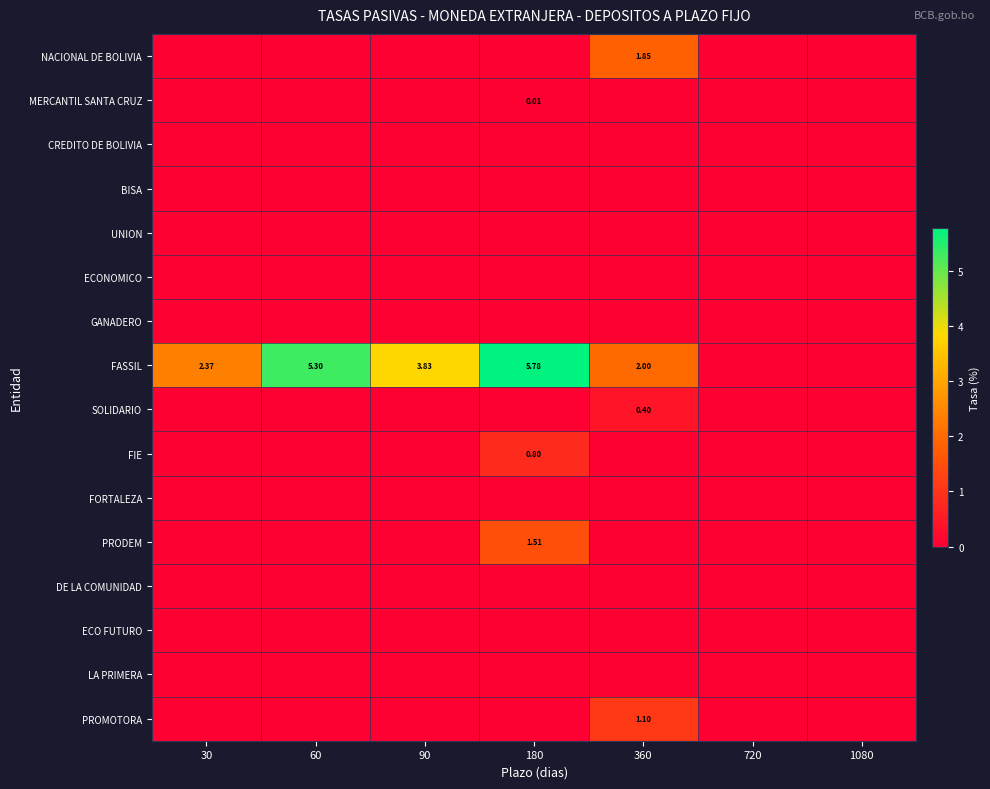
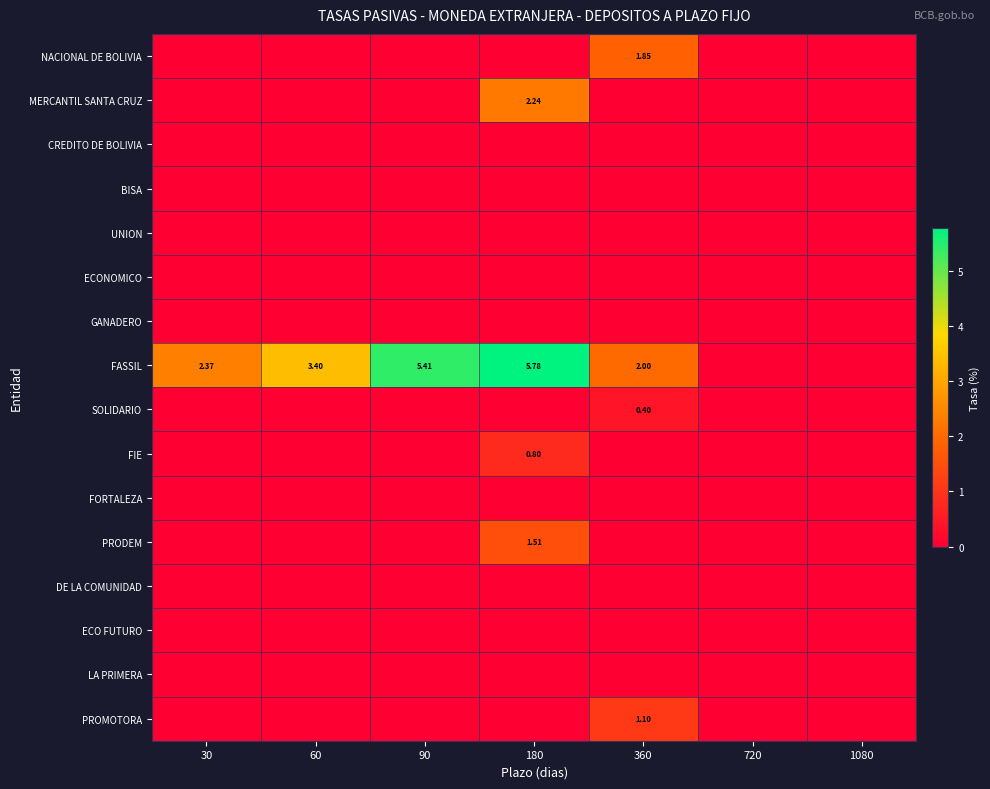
MERCANTIL SANTA CRUZ, 180: 0.01 -> 2.24
FASSIL, 60: 5.30 -> 3.40
FASSIL, 90: 3.83 -> 5.41
